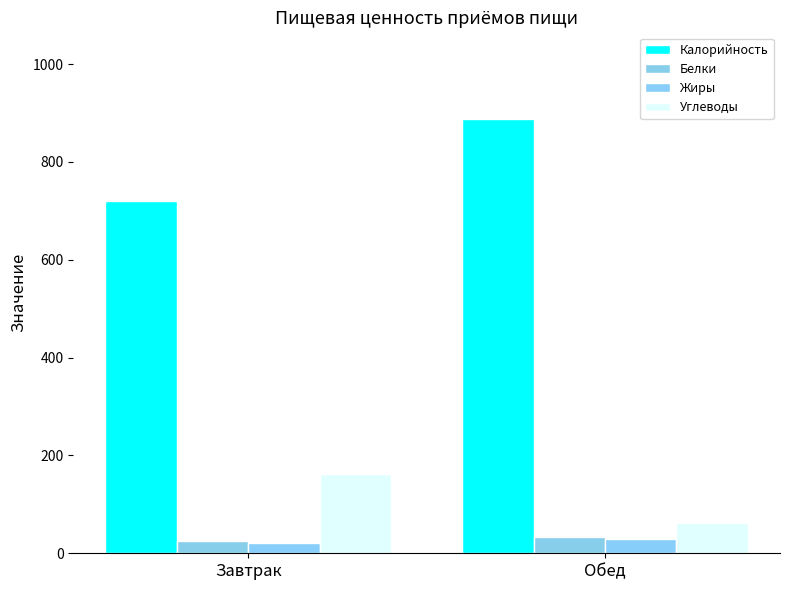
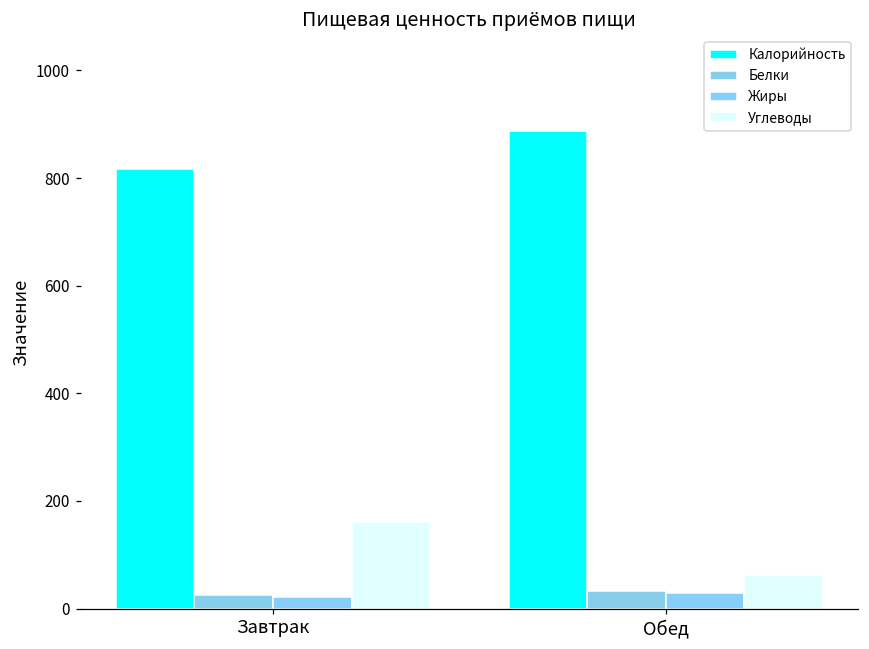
Калорийность, Завтрак: 720 -> 820
